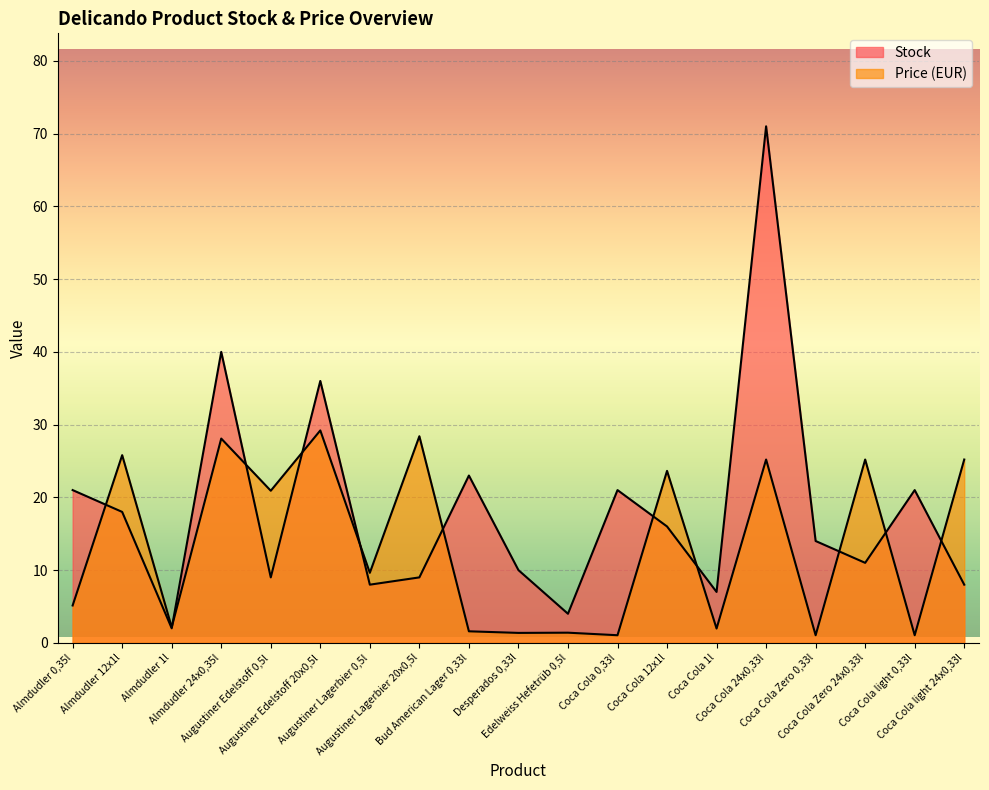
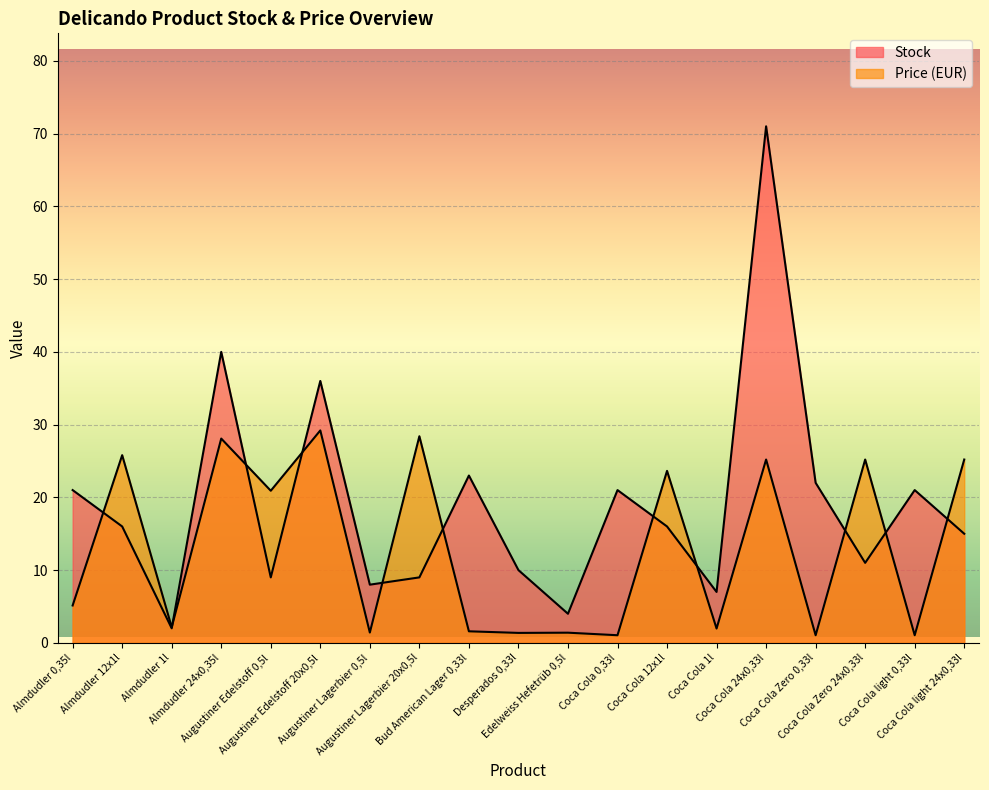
Stock, Almdudler 12x1l: 18 -> 16
Price (EUR), Augustiner Lagerbier 0,5l: 10 -> 1
Stock, Coca Cola Zero 0,33l: 14 -> 22
Stock, Coca Cola light 24x0,33l: 8 -> 15
